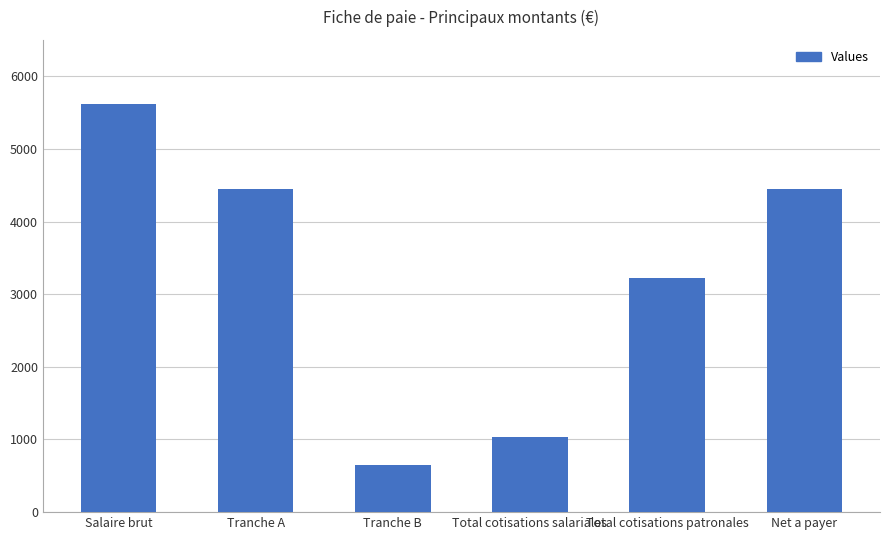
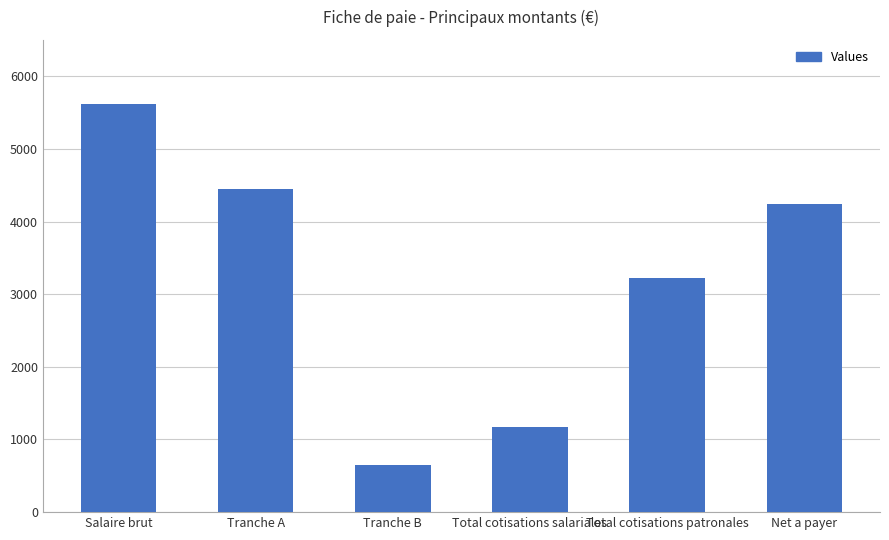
Total cotisations salariales: 1000 -> 1200
Net a payer: 4400 -> 4200
